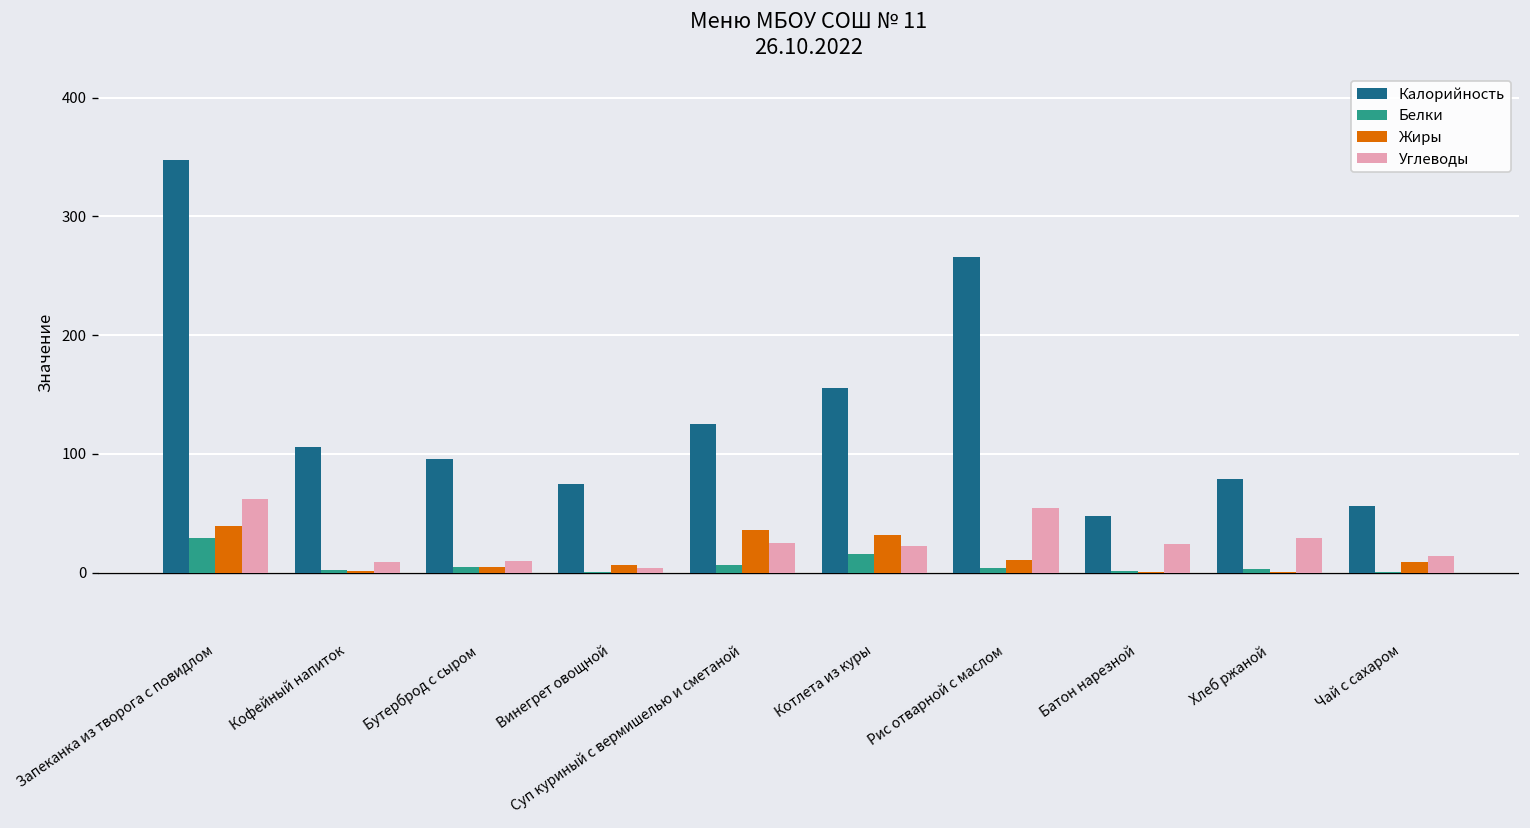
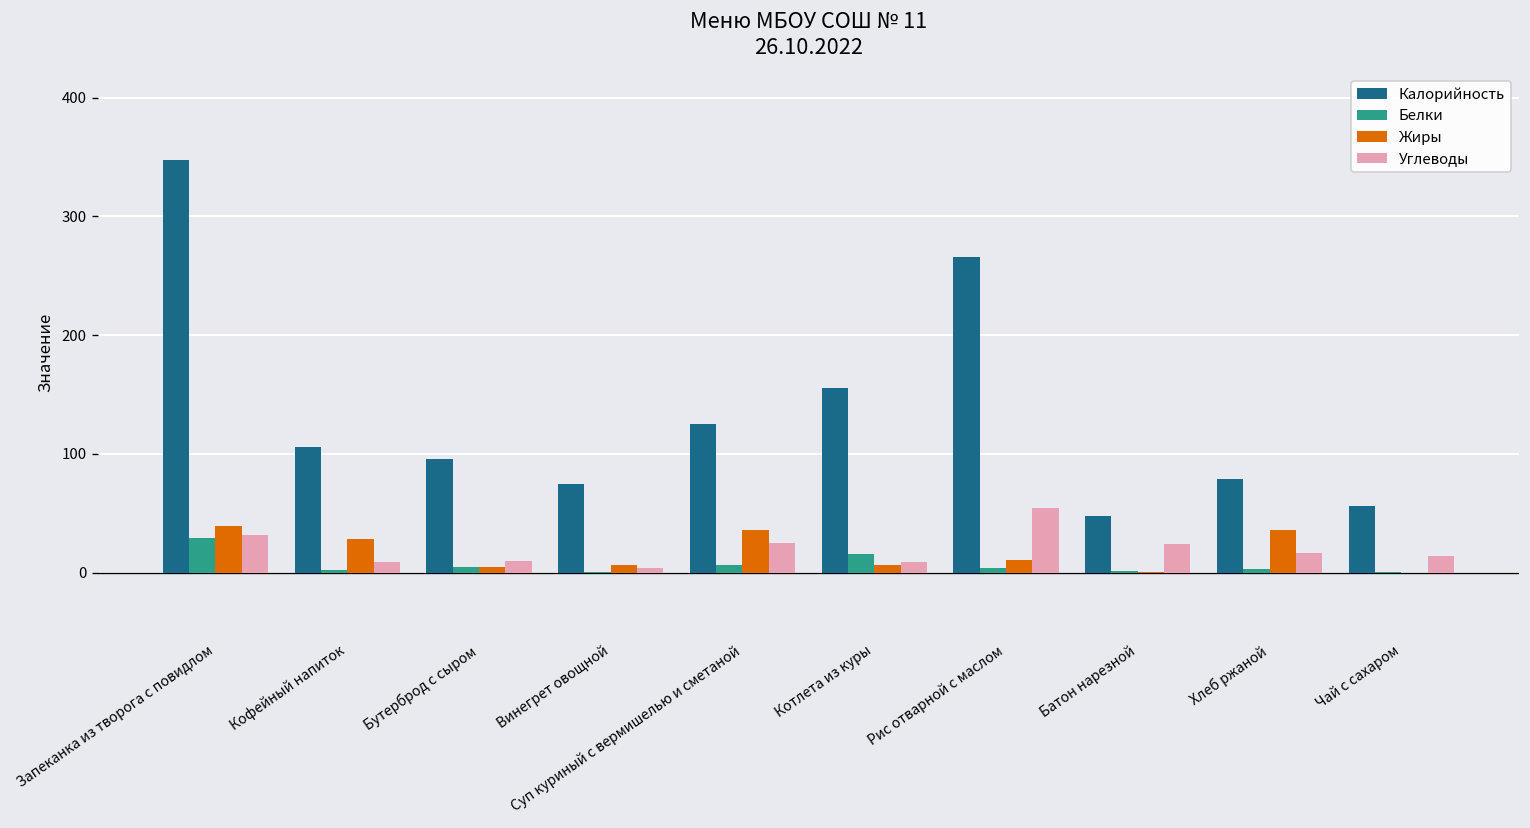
Углеводы, Запеканка из творога с повидлом: 60 -> 30
Жиры, Кофейный напиток: 0 -> 30
Жиры, Котлета из куры: 30 -> 10
Углеводы, Котлета из куры: 20 -> 10
Жиры, Хлеб ржаной: 0 -> 40
Углеводы, Хлеб ржаной: 30 -> 20
Жиры, Чай с сахаром: 10 -> 0
